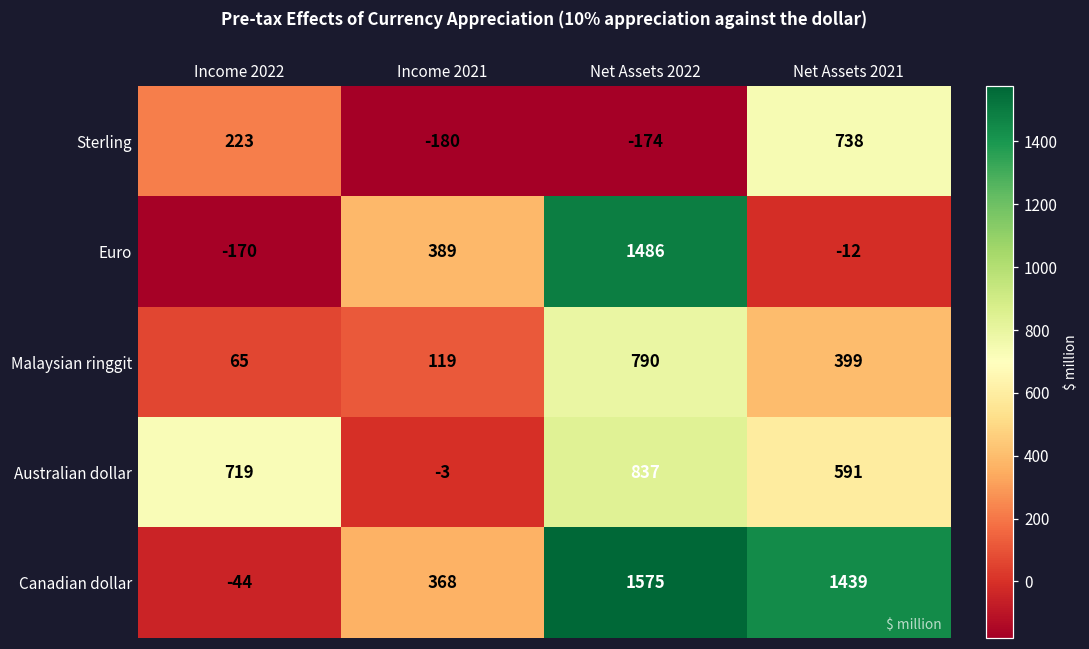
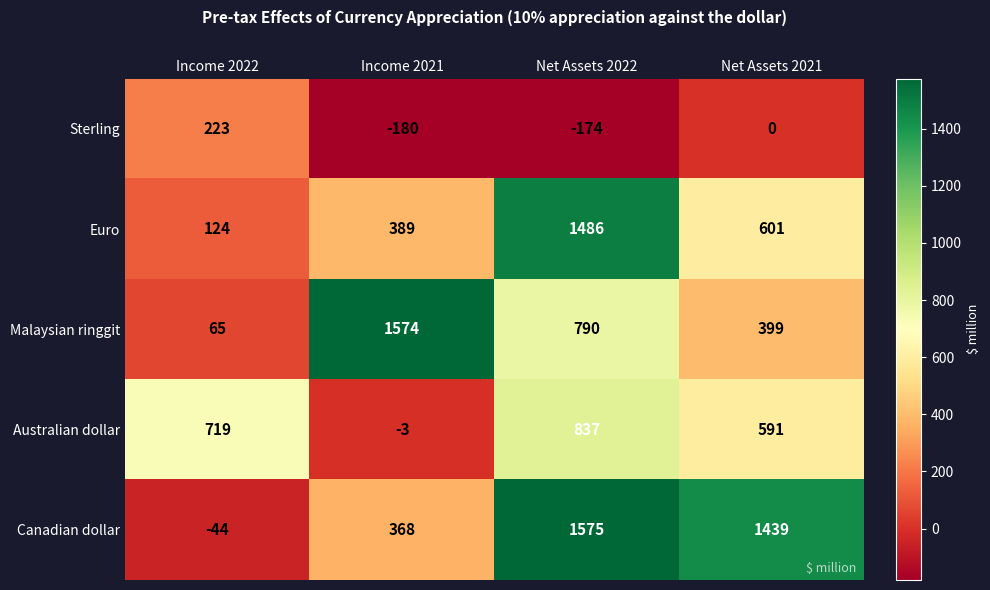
Sterling, Net Assets 2021: 738 -> 0
Euro, Income 2022: -170 -> 124
Euro, Net Assets 2021: -12 -> 601
Malaysian ringgit, Income 2021: 119 -> 1574
